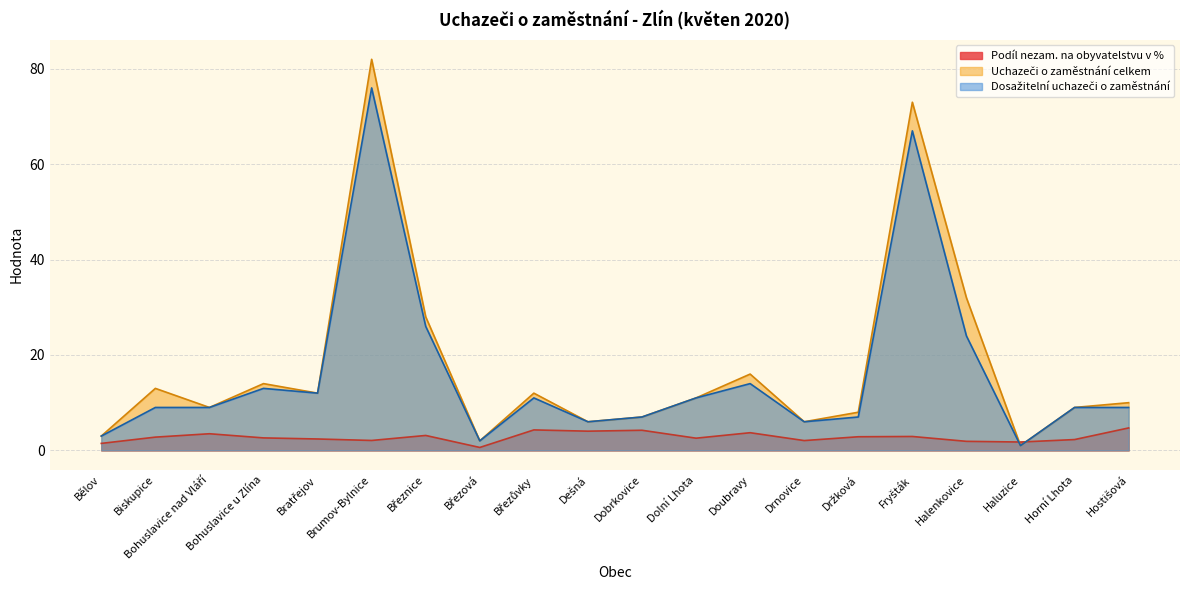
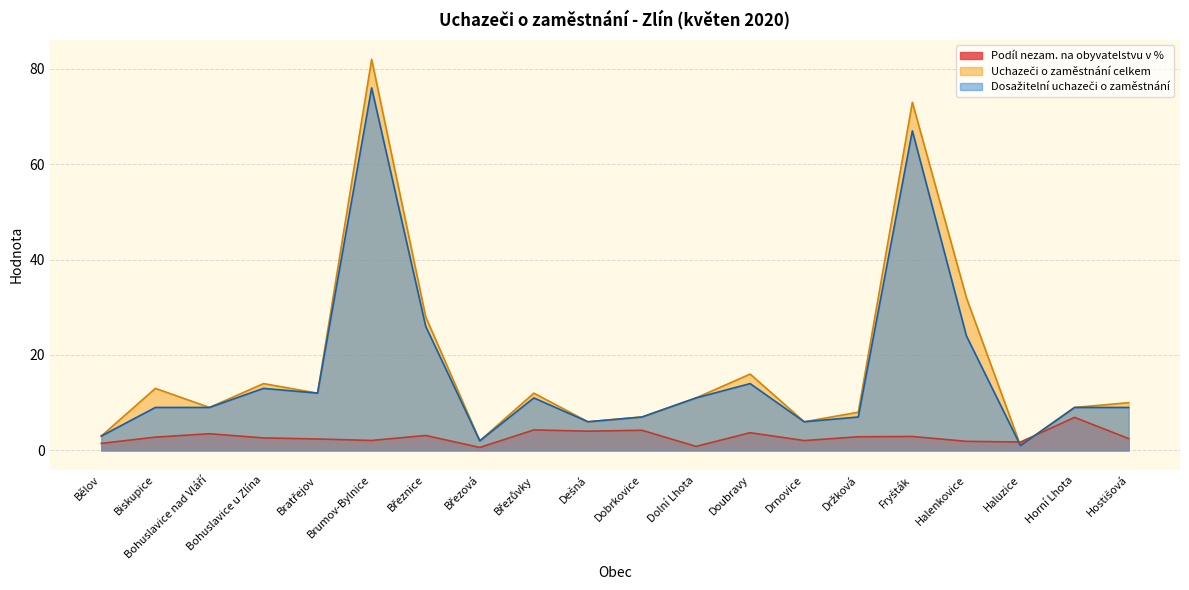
Podíl nezam. na obyvatelstvu v %, Dolní Lhota: 3 -> 1
Podíl nezam. na obyvatelstvu v %, Horní Lhota: 2 -> 7
Podíl nezam. na obyvatelstvu v %, Hostišová: 5 -> 2
